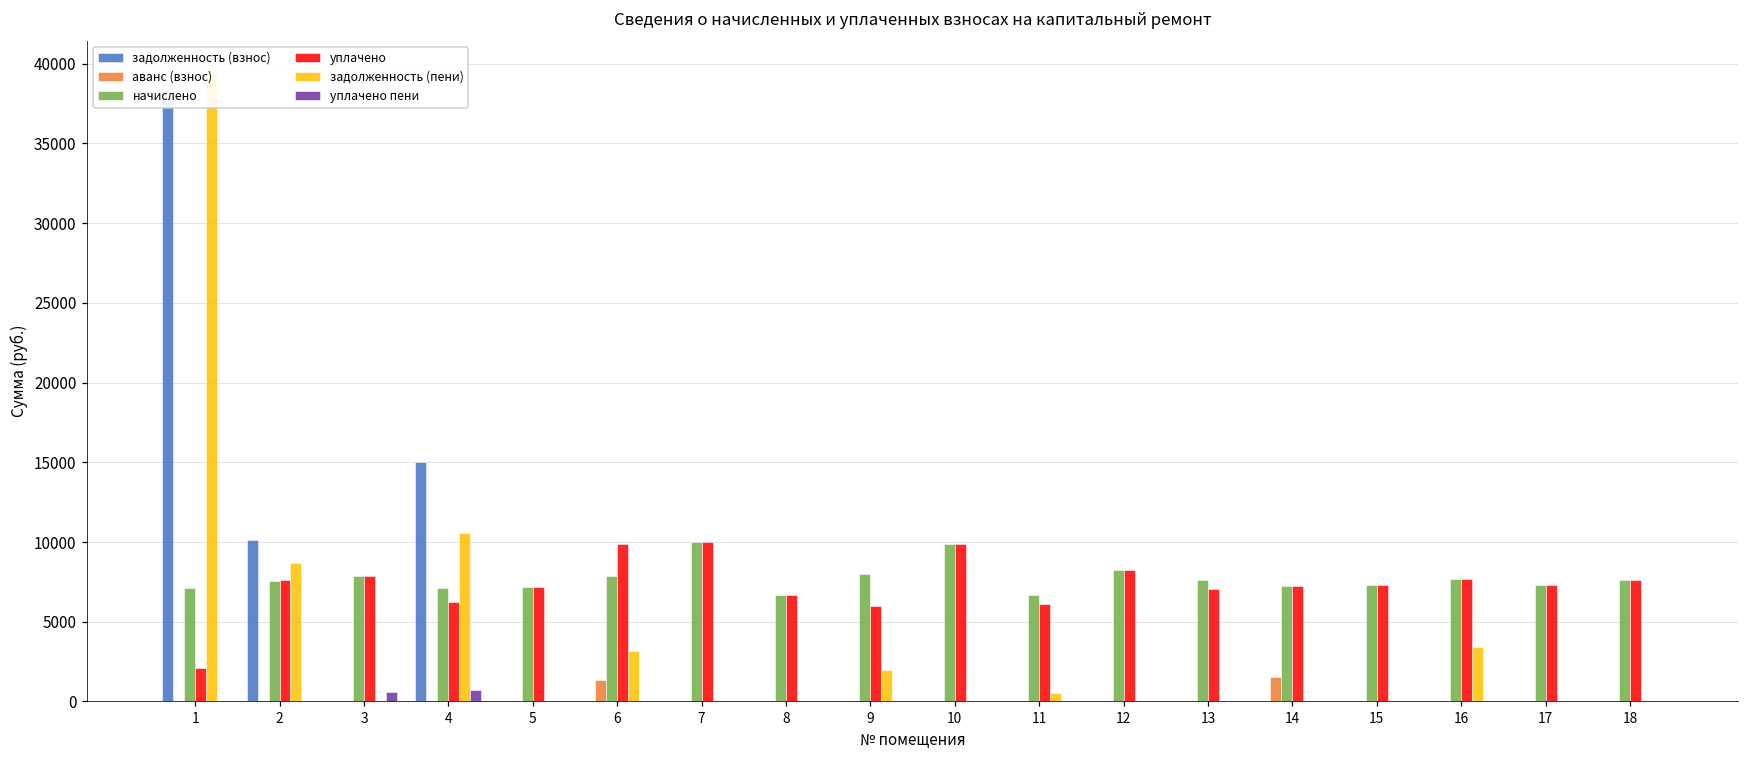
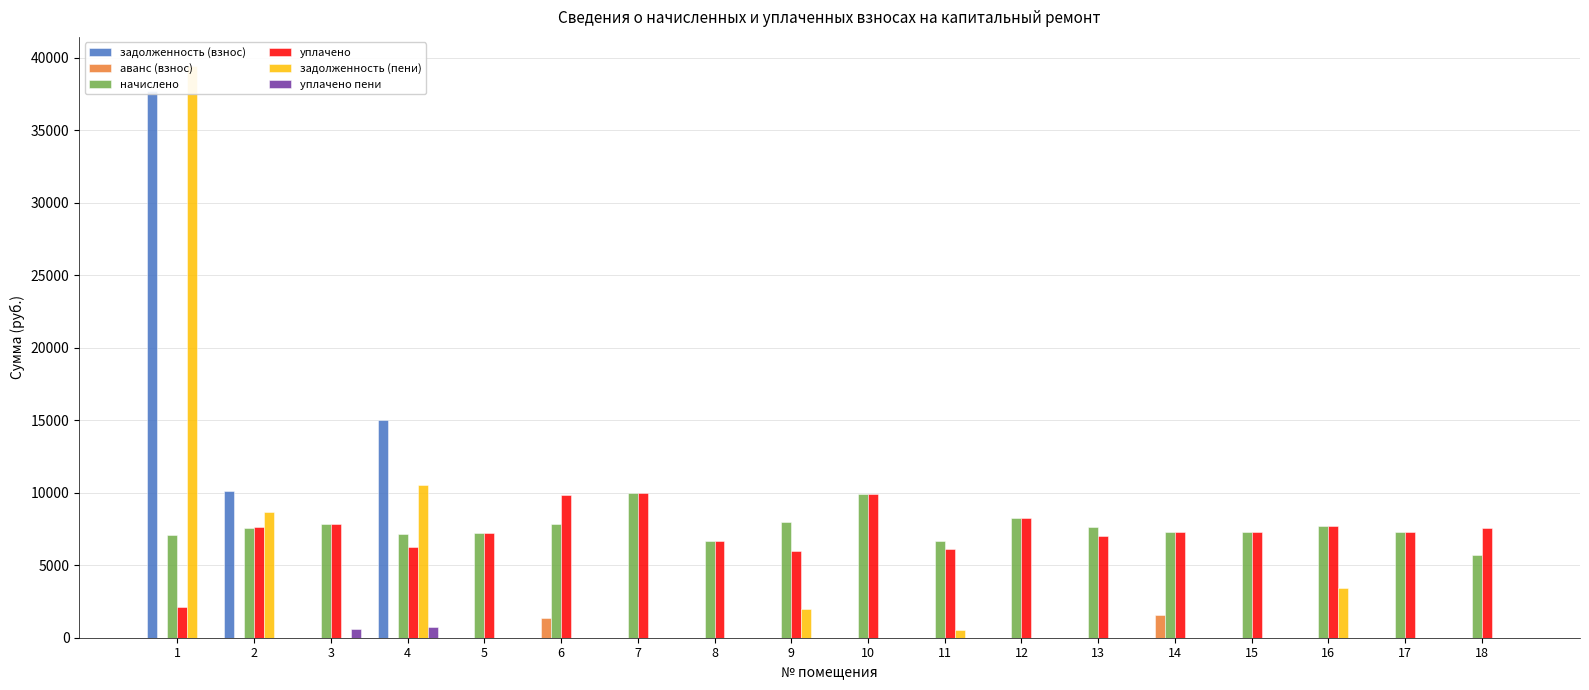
задолженность (пени), 6: 3200 -> 0
начислено, 18: 7600 -> 5700
